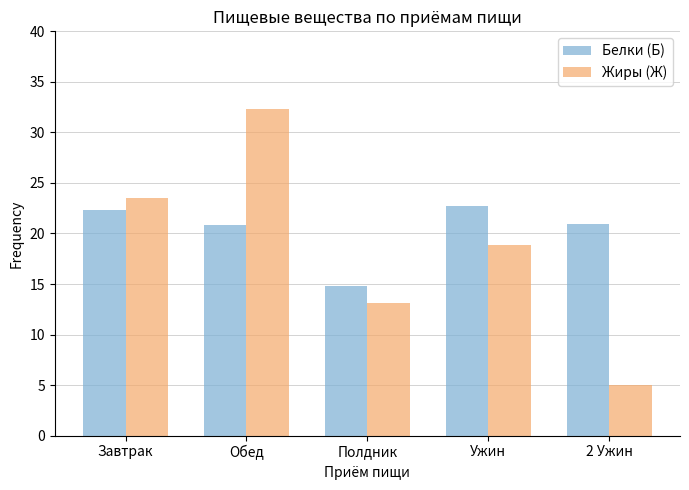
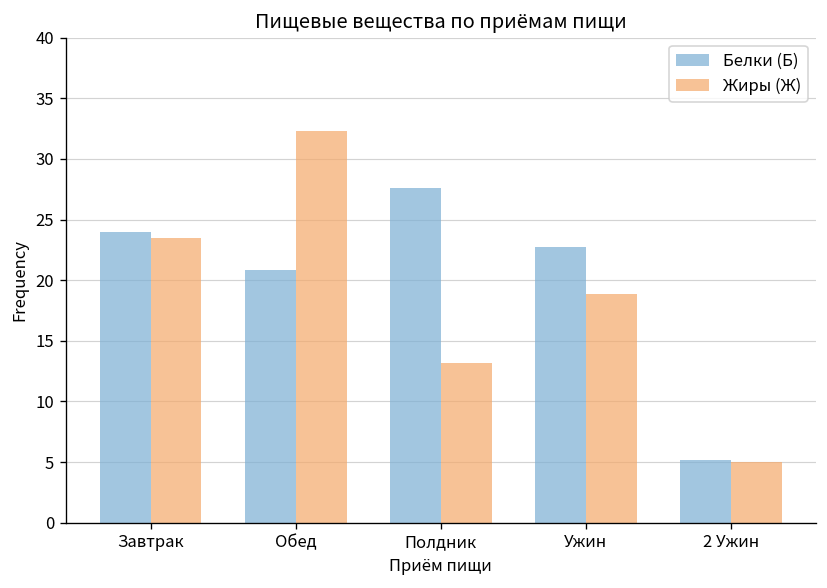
Белки (Б), Завтрак: 22.3 -> 24.0
Белки (Б), Полдник: 14.8 -> 27.6
Белки (Б), 2 Ужин: 20.9 -> 5.2
